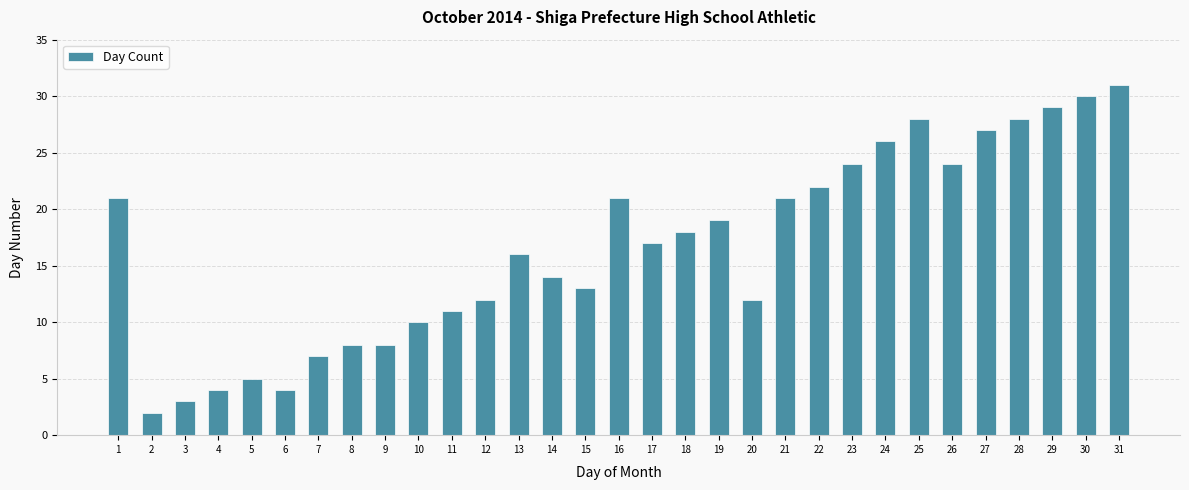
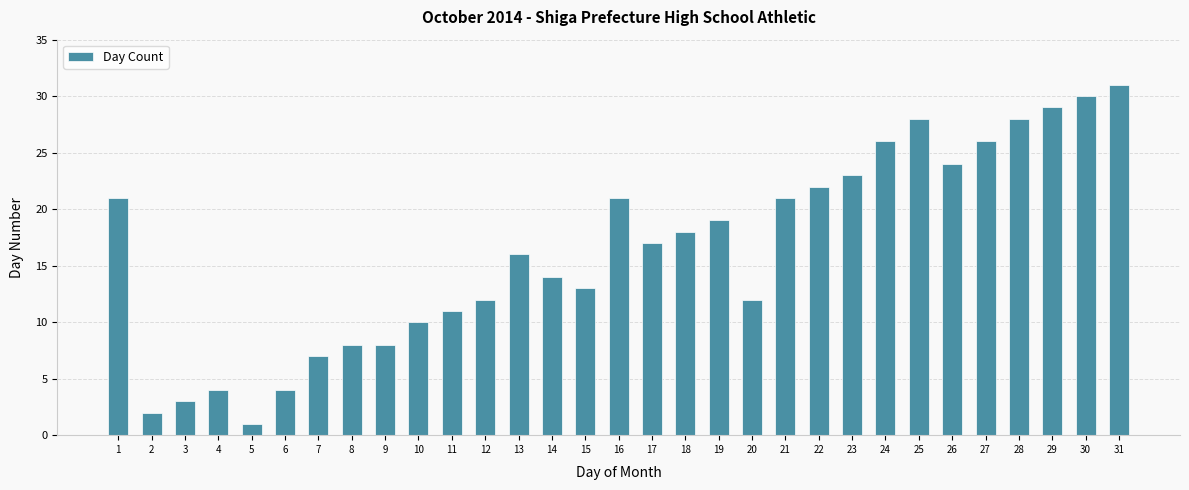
5: 5 -> 1
23: 24 -> 23
27: 27 -> 26
